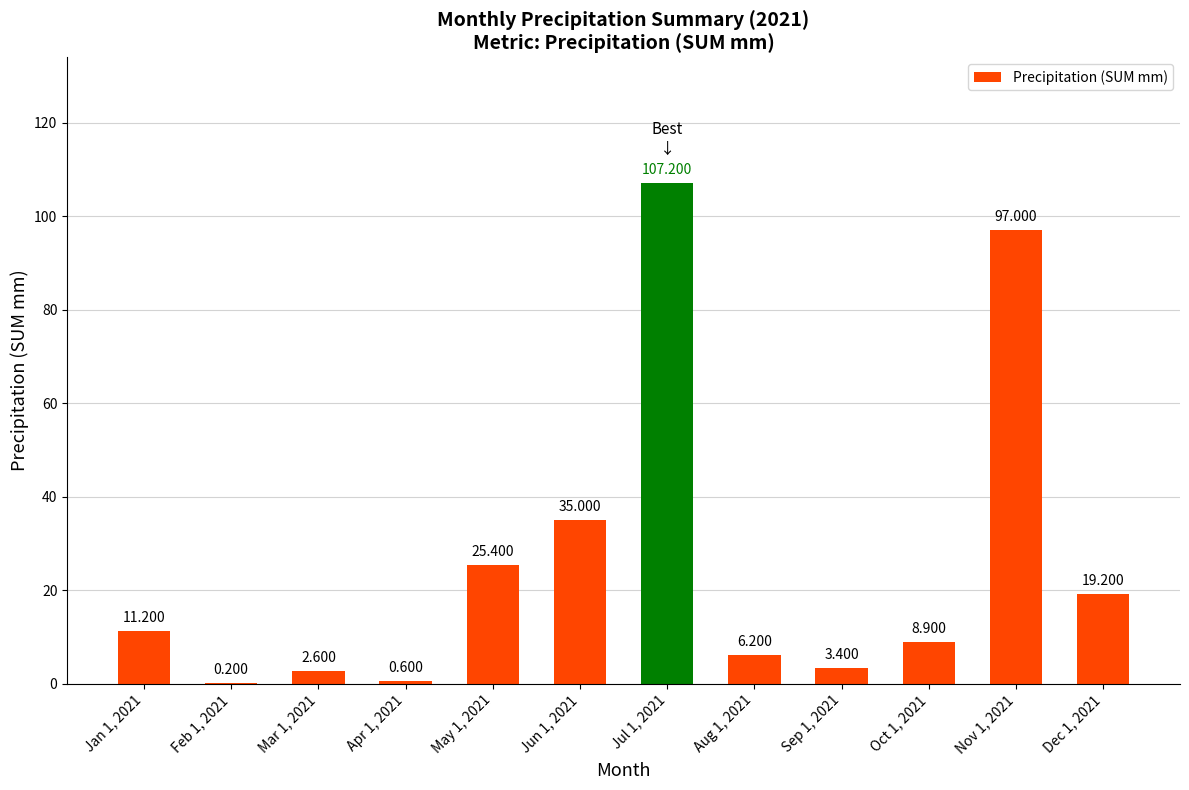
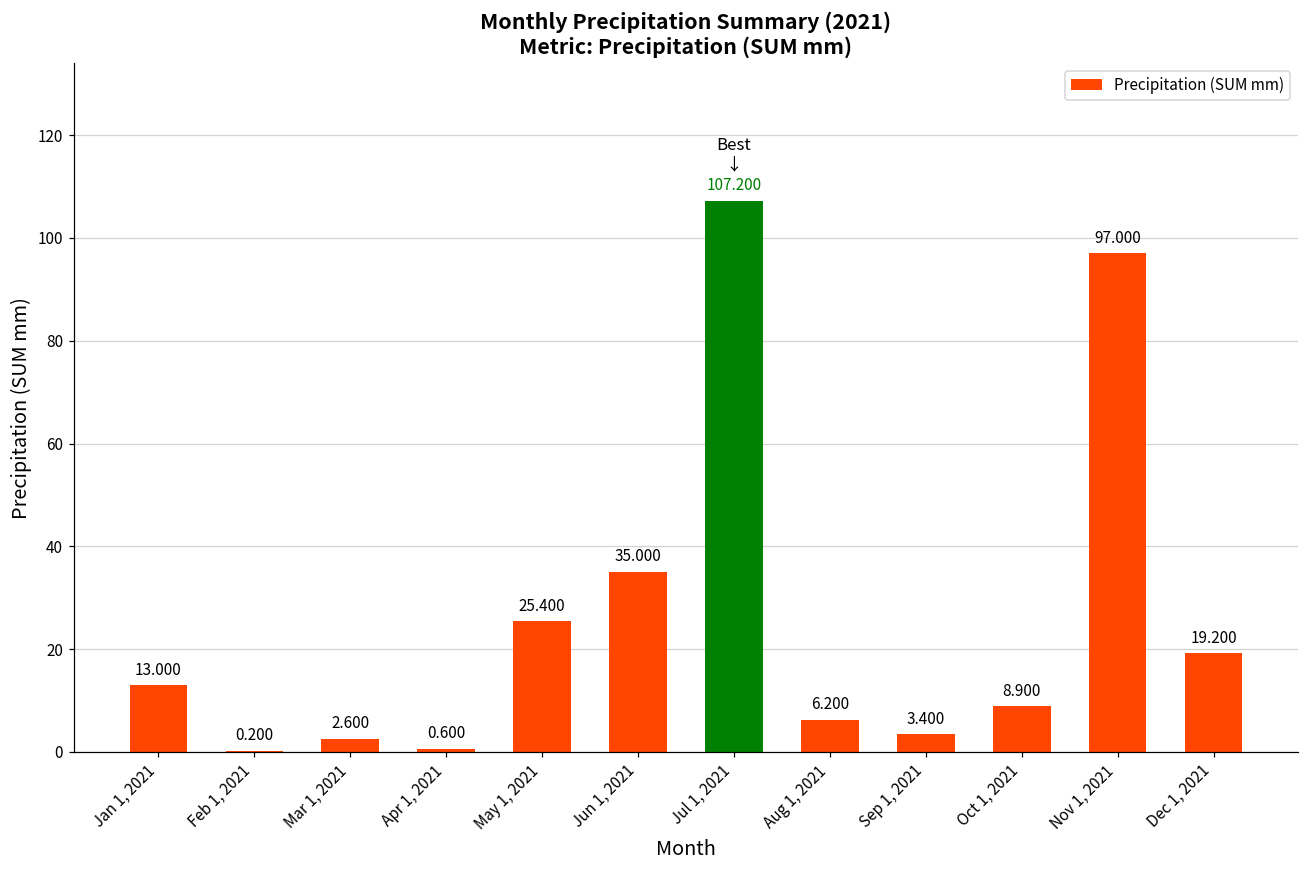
Jan 1, 2021: 11.200 -> 13.000
